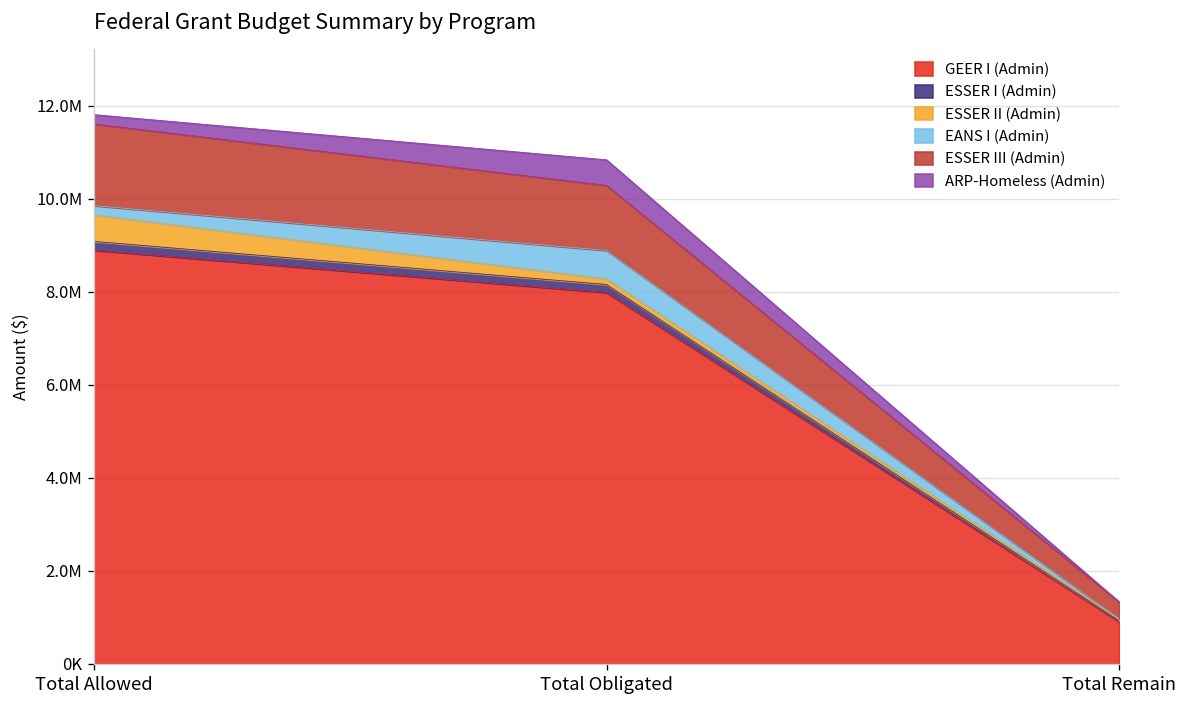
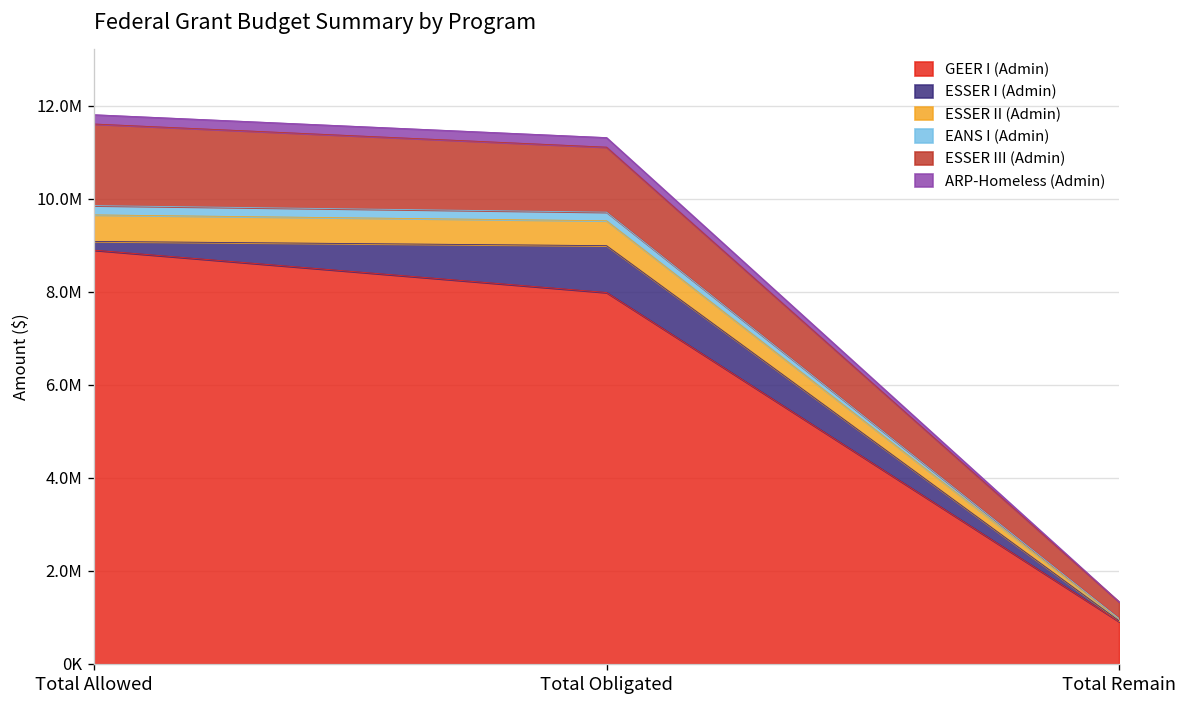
ESSER I (Admin), Total Obligated: 200000 -> 1000000
ESSER II (Admin), Total Obligated: 100000 -> 500000
EANS I (Admin), Total Obligated: 600000 -> 200000
ARP-Homeless (Admin), Total Obligated: 600000 -> 200000
